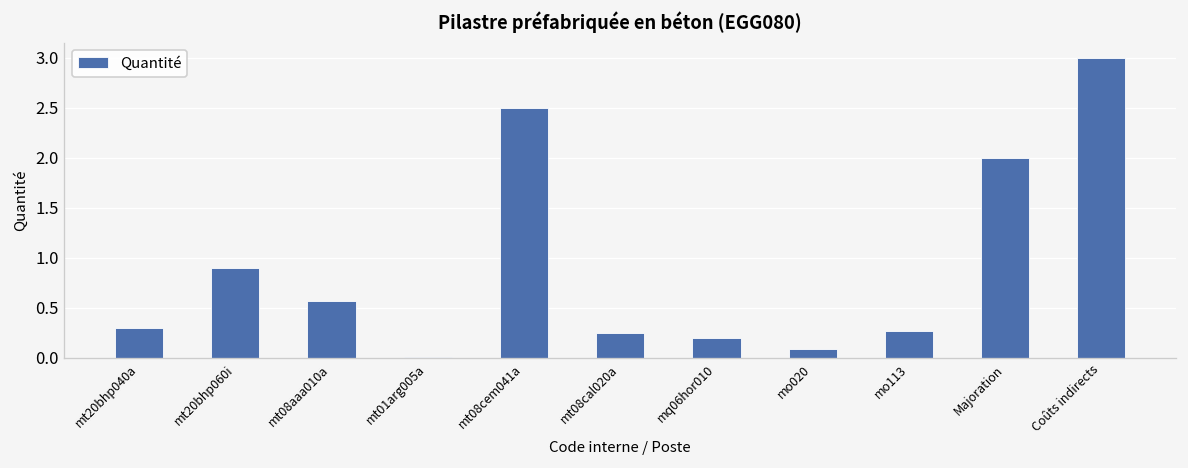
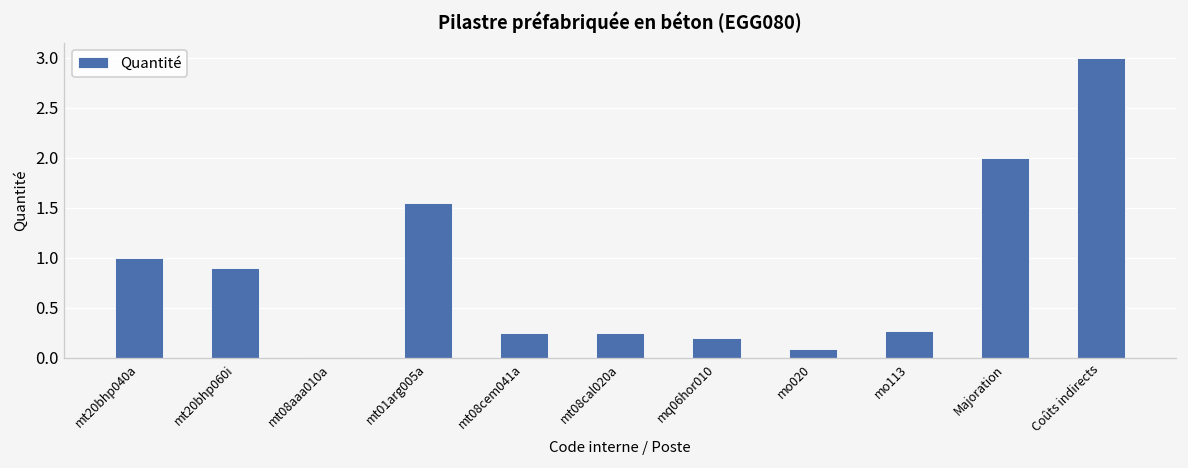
mt20bhp040a: 0.3 -> 1.0
mt08aaa010a: 0.6 -> 0.0
mt01arg005a: 0.0 -> 1.5
mt08cem041a: 2.5 -> 0.3
